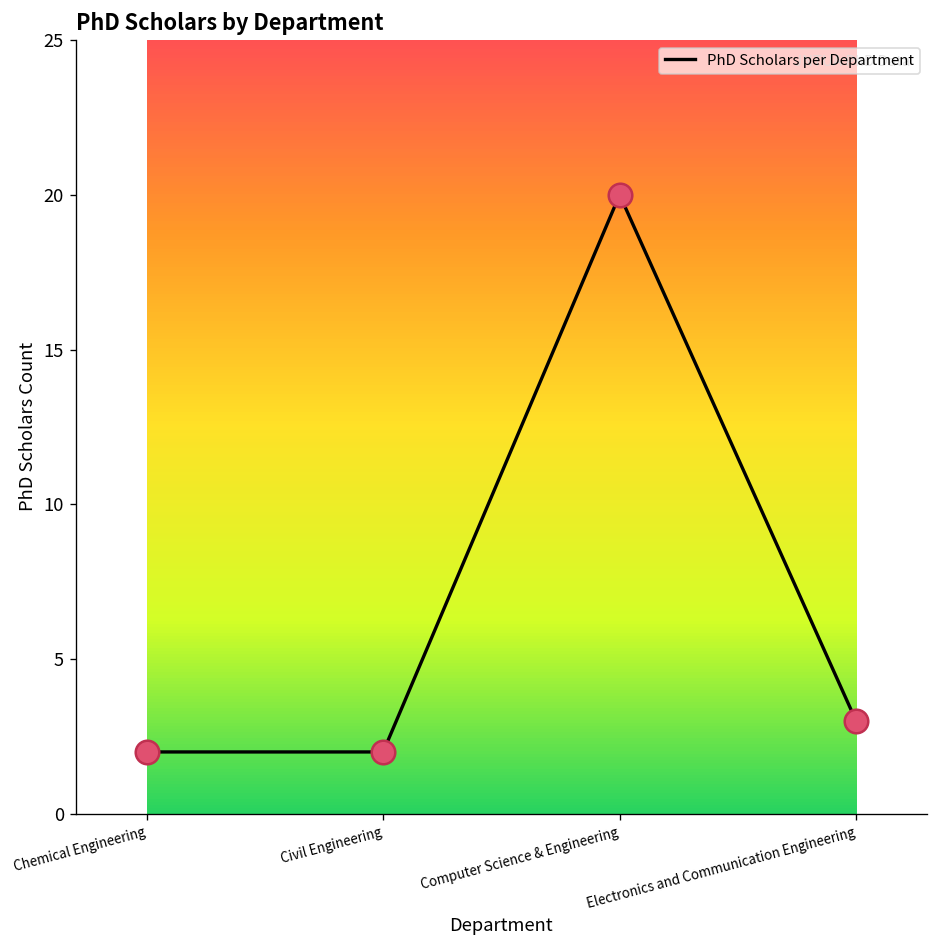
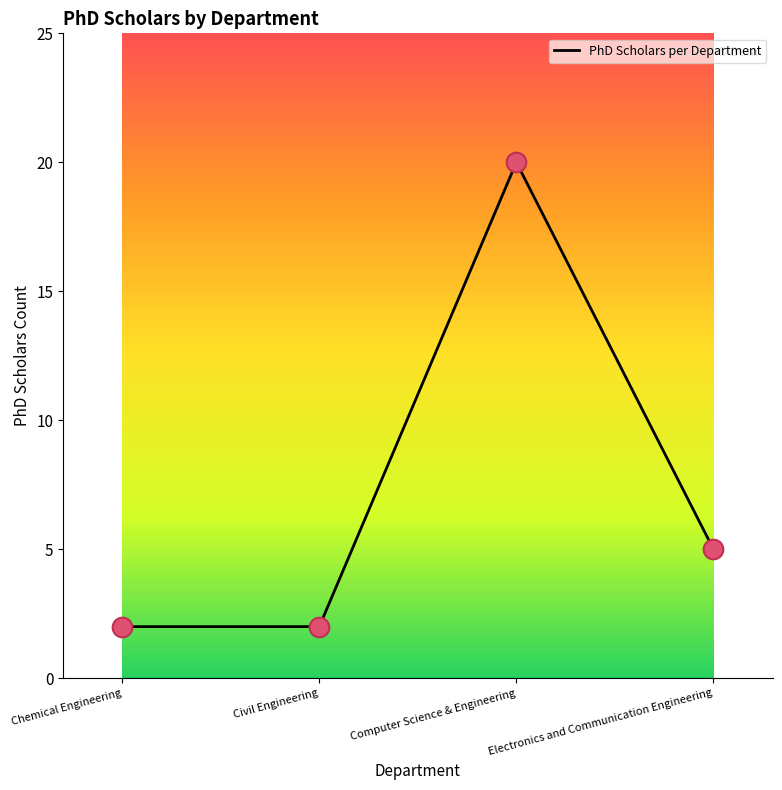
Electronics and Communication Engineering: 3 -> 5
